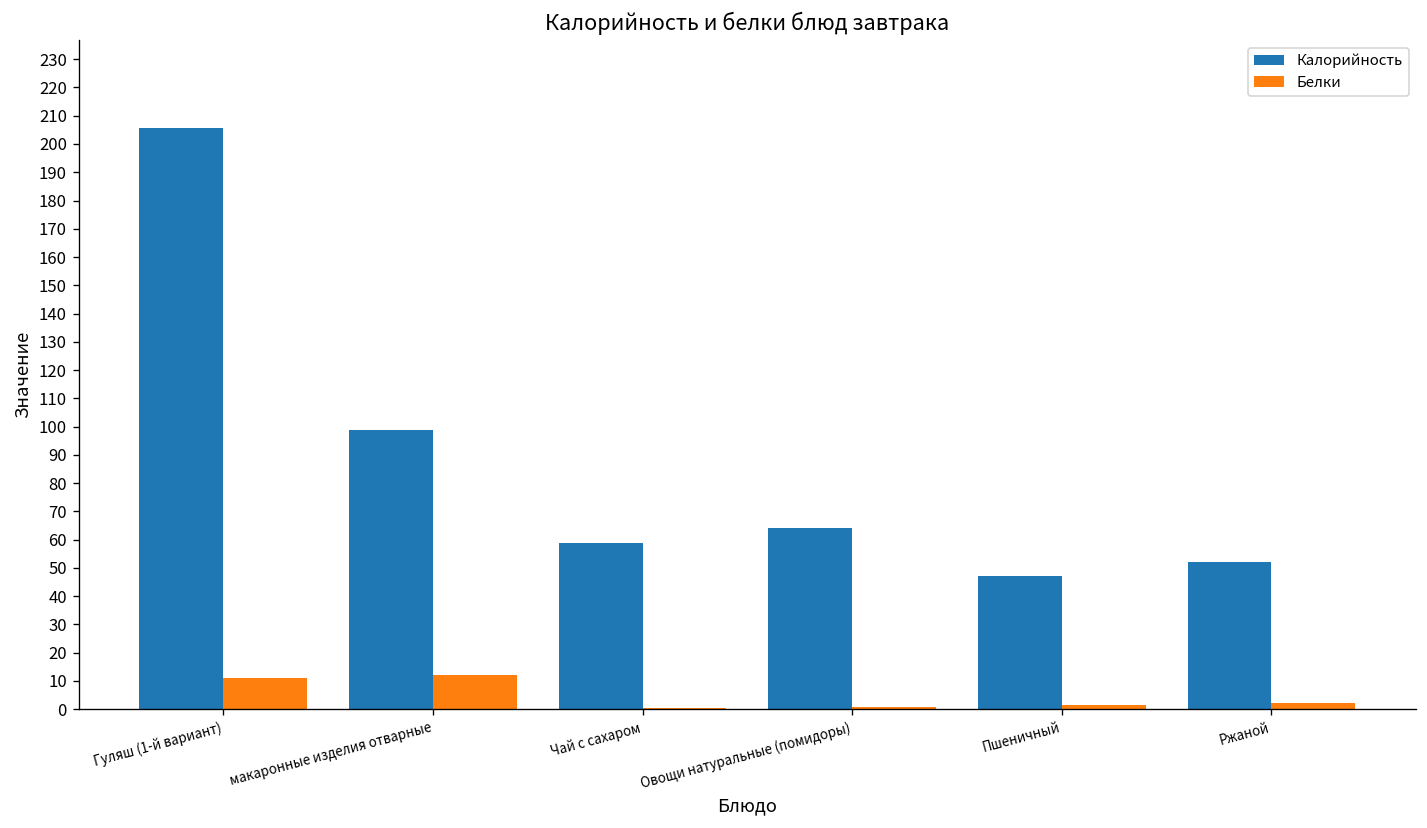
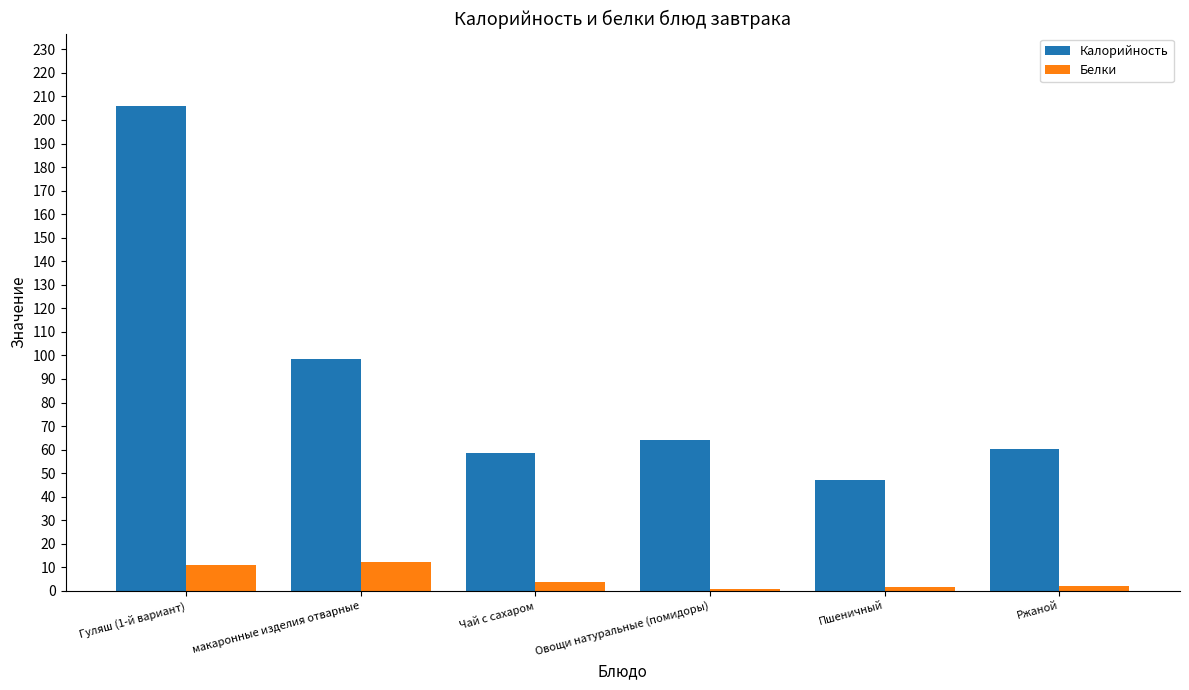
Белки, Чай с сахаром: 0 -> 4
Калорийность, Ржаной: 52 -> 60
